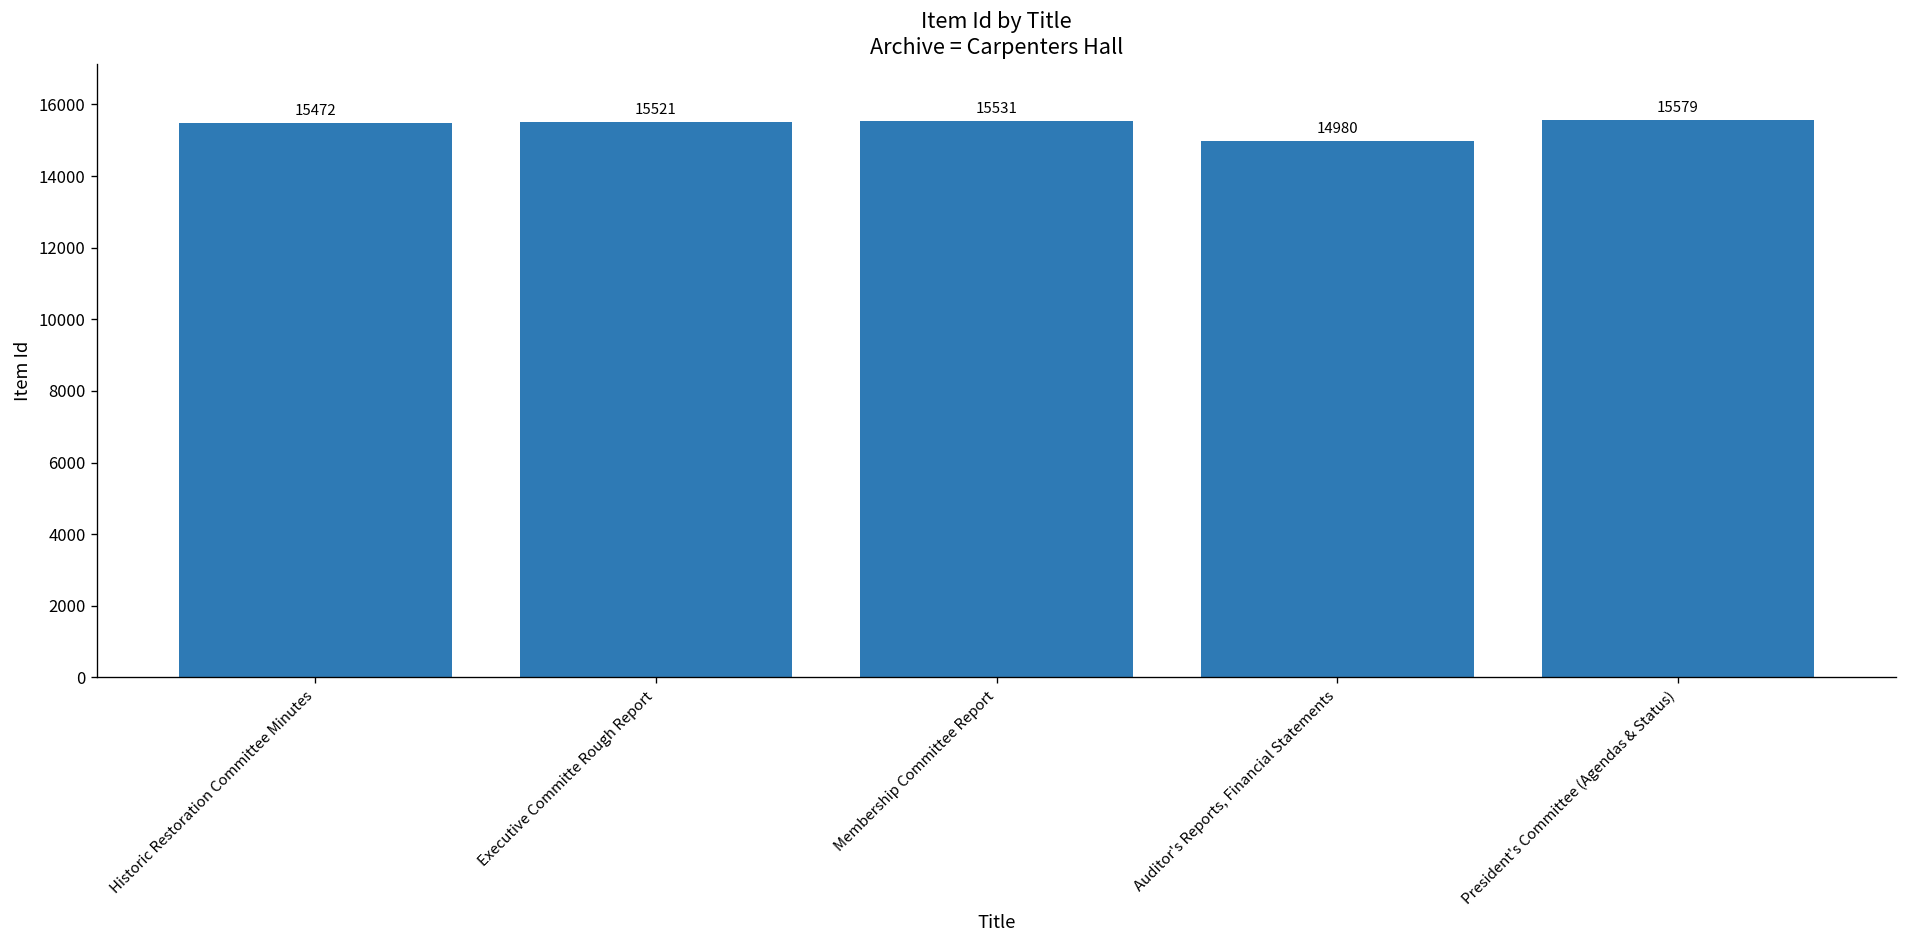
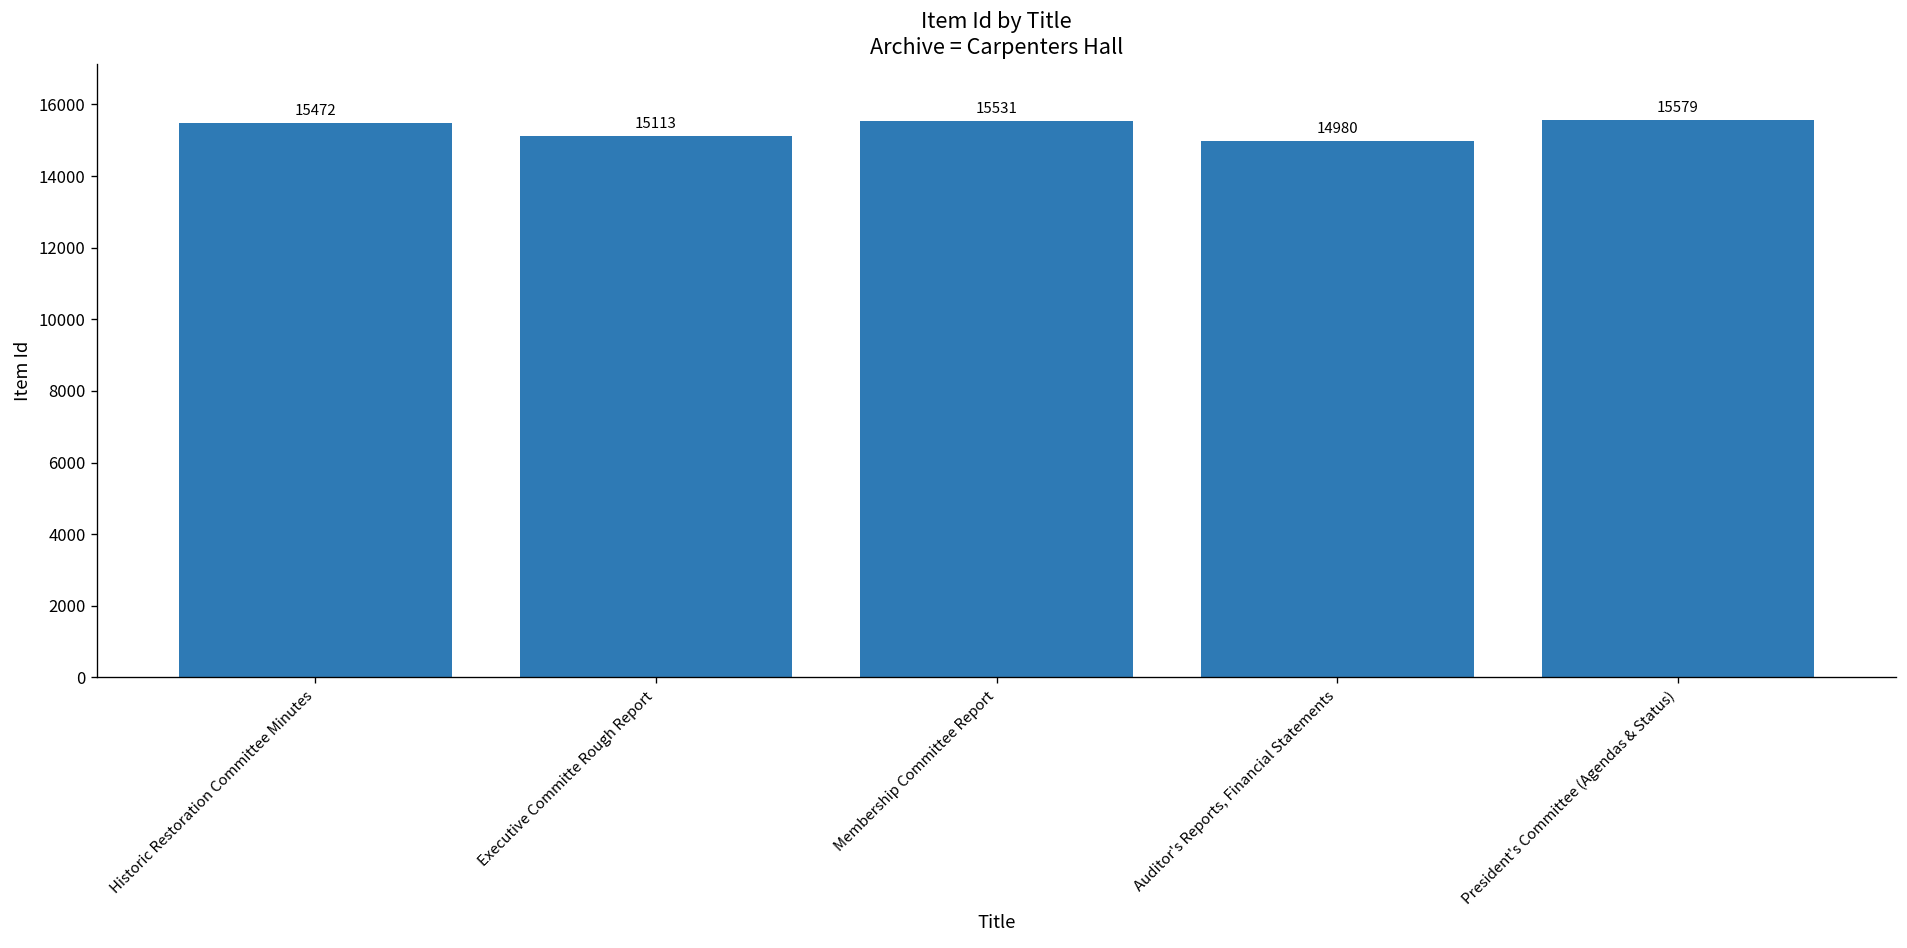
Executive Committe Rough Report: 15521 -> 15113
